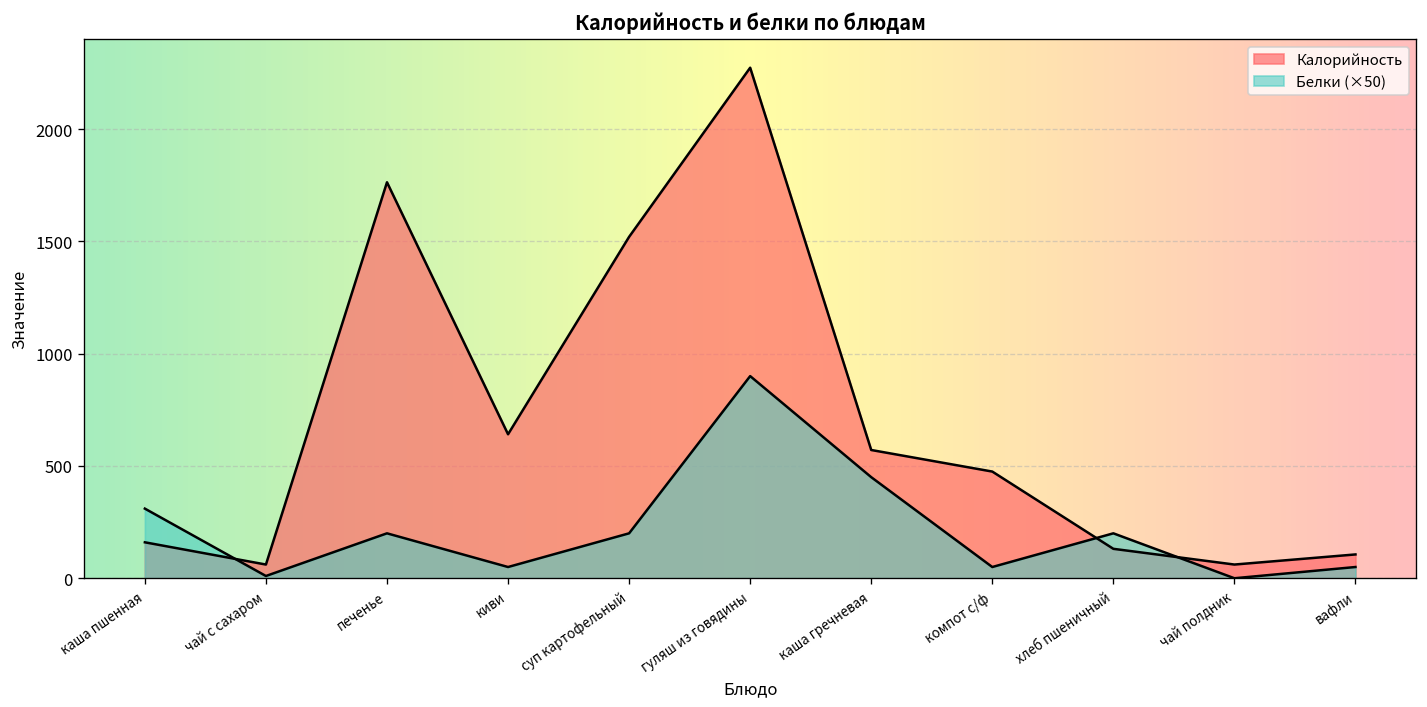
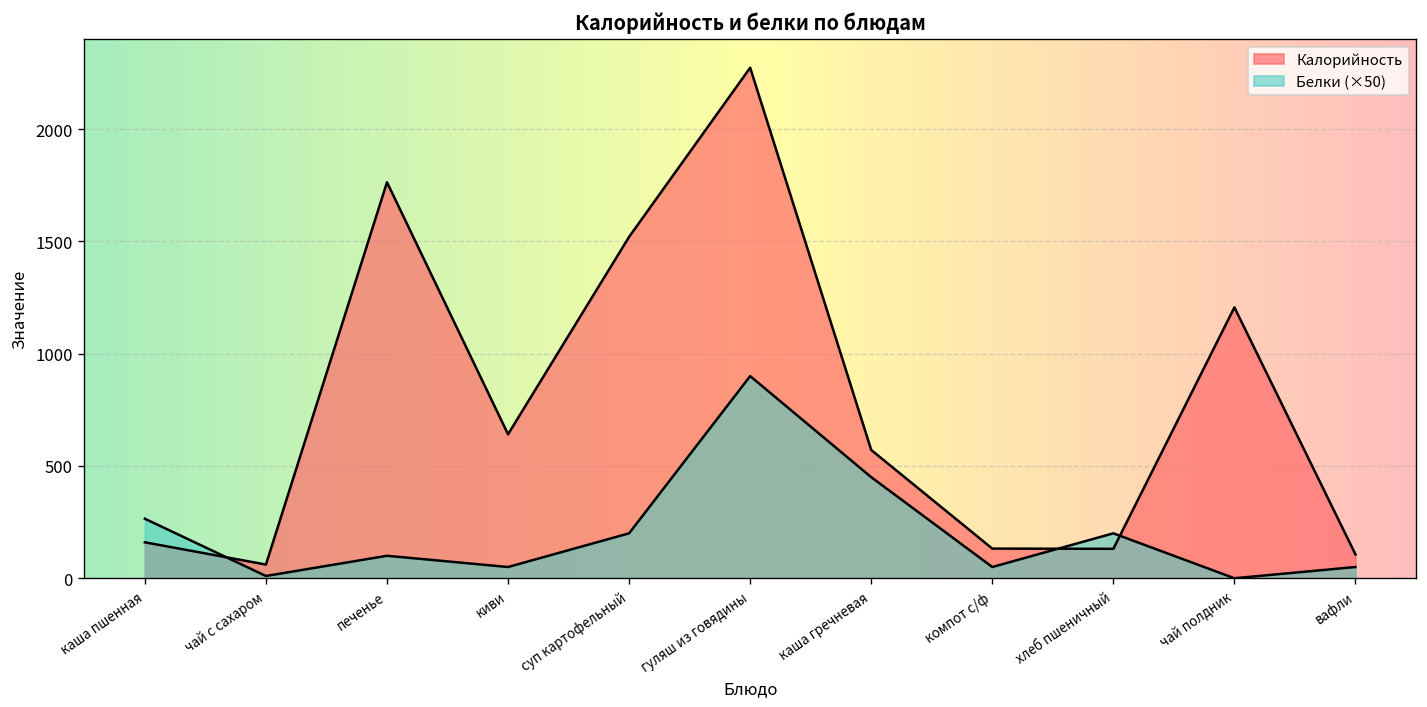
Белки (×50), каша пшенная: 310 -> 270
Белки (×50), печенье: 200 -> 100
Калорийность, компот с/ф: 480 -> 130
Калорийность, чай полдник: 60 -> 1210
